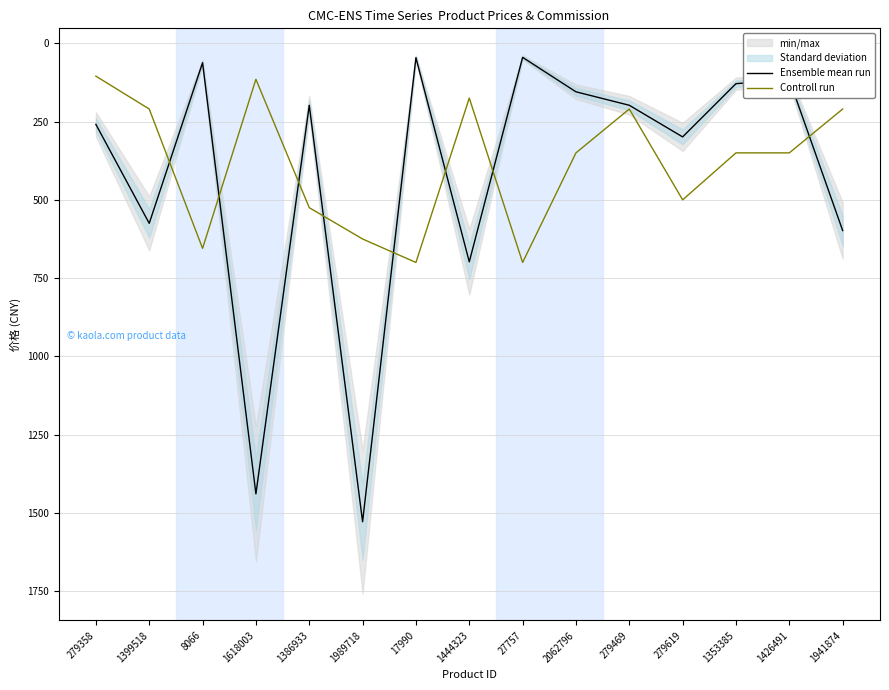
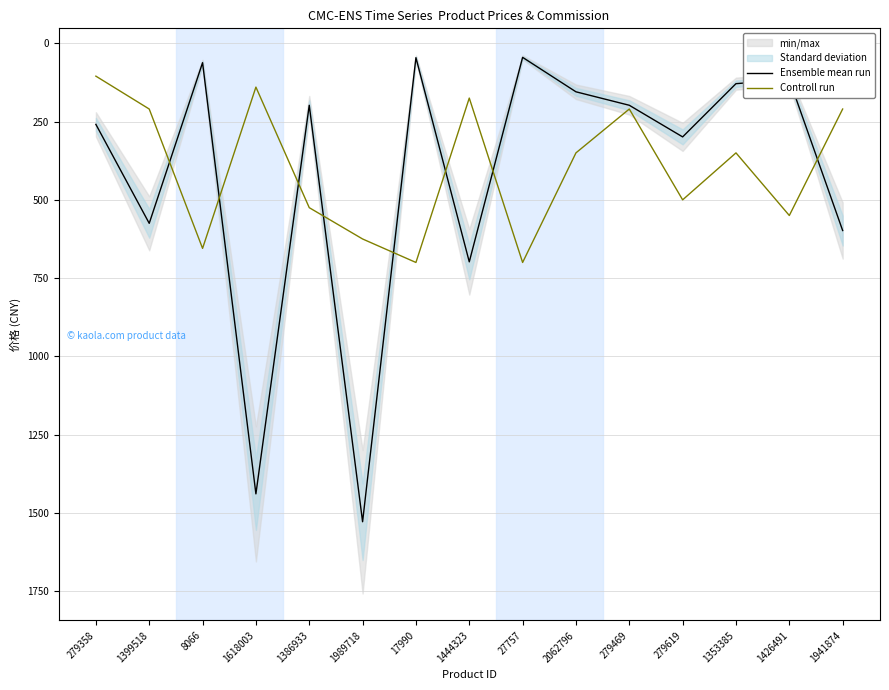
Controll run, 1618003: 120 -> 140
Controll run, 1426491: 350 -> 550
